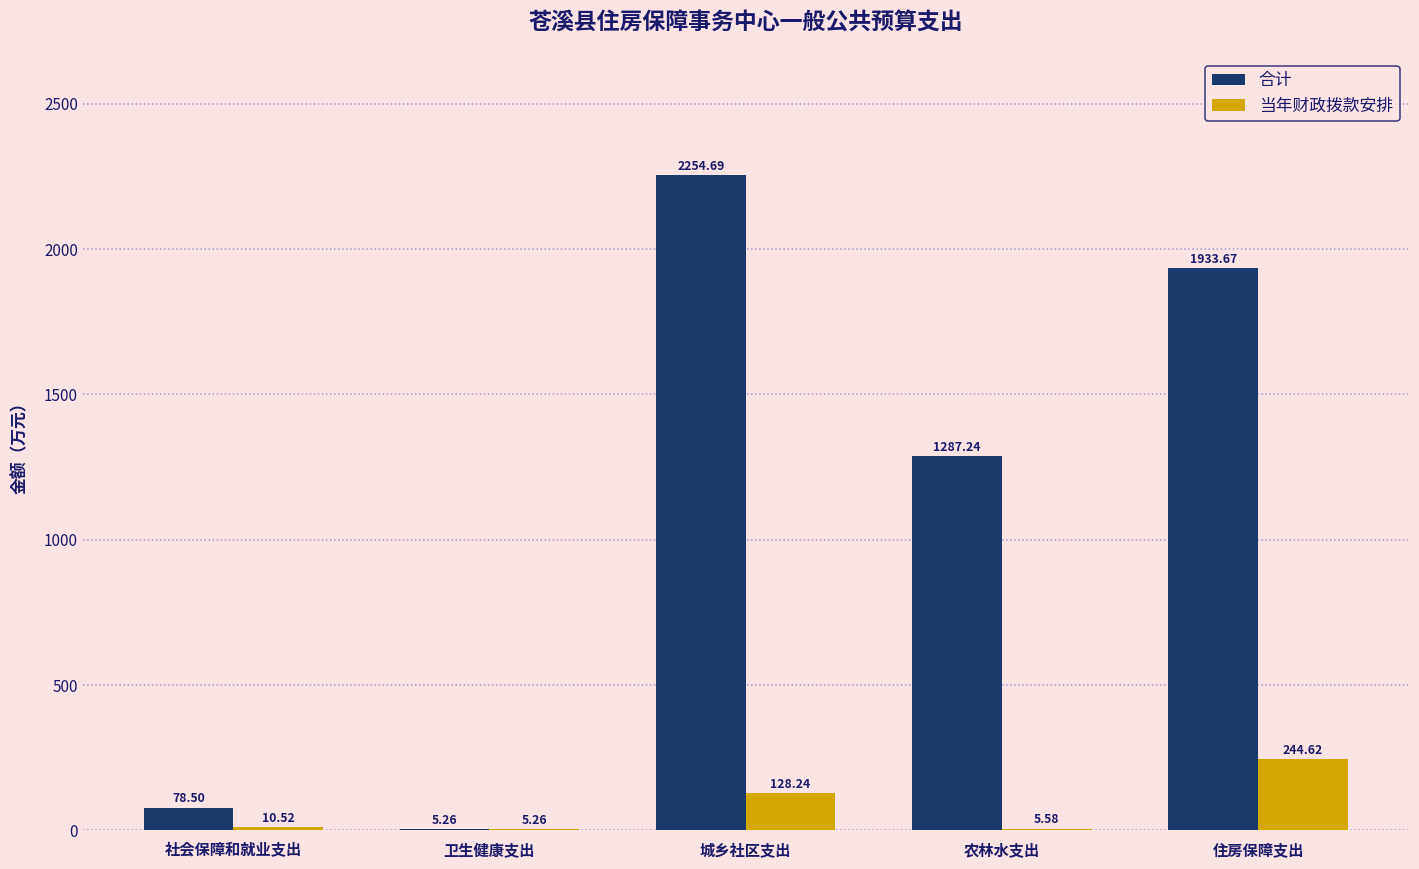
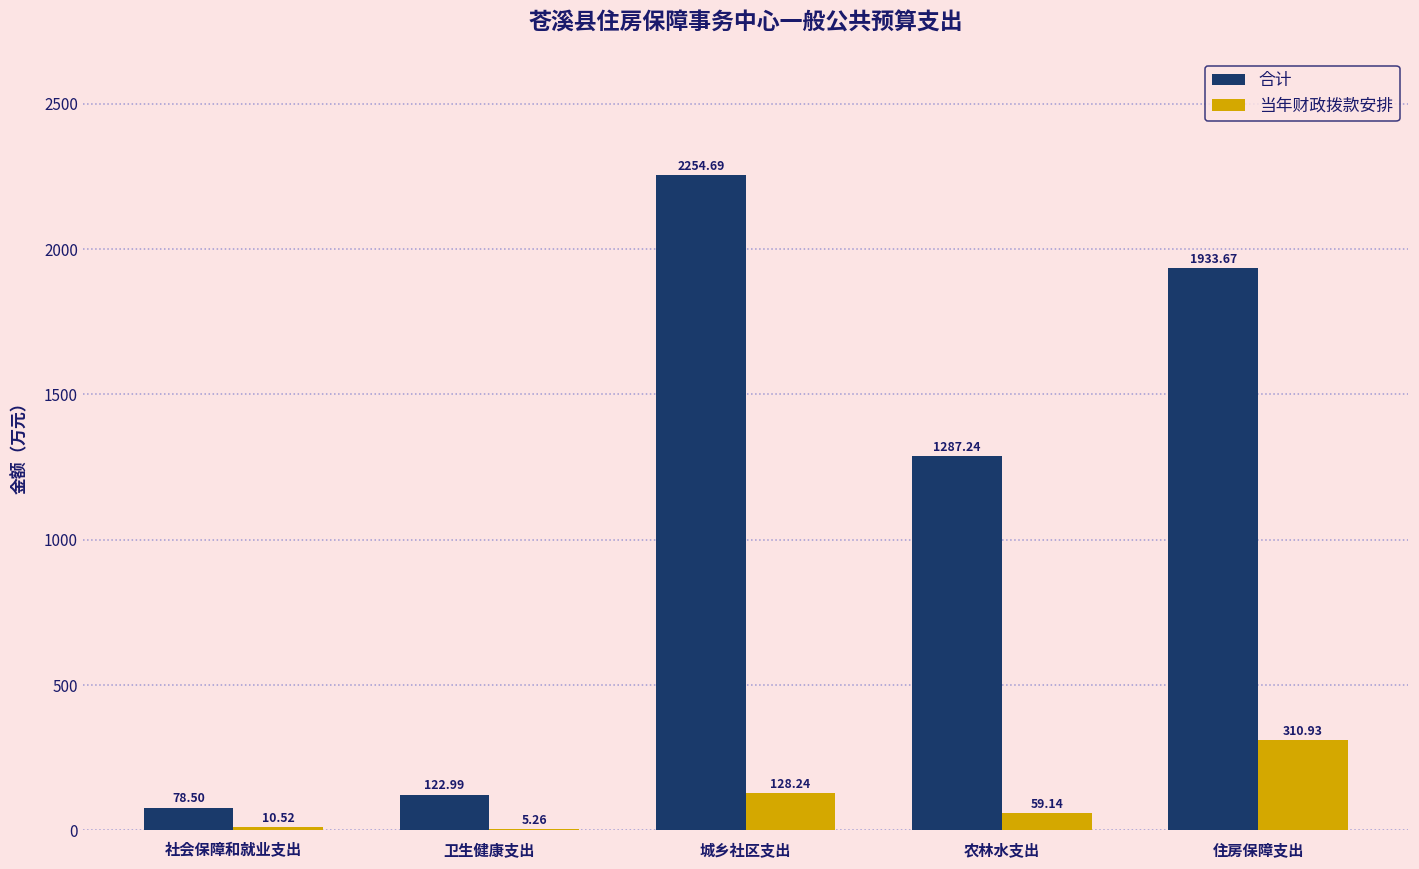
合计, 卫生健康支出: 5.26 -> 122.99
当年财政拨款安排, 农林水支出: 5.58 -> 59.14
当年财政拨款安排, 住房保障支出: 244.62 -> 310.93
